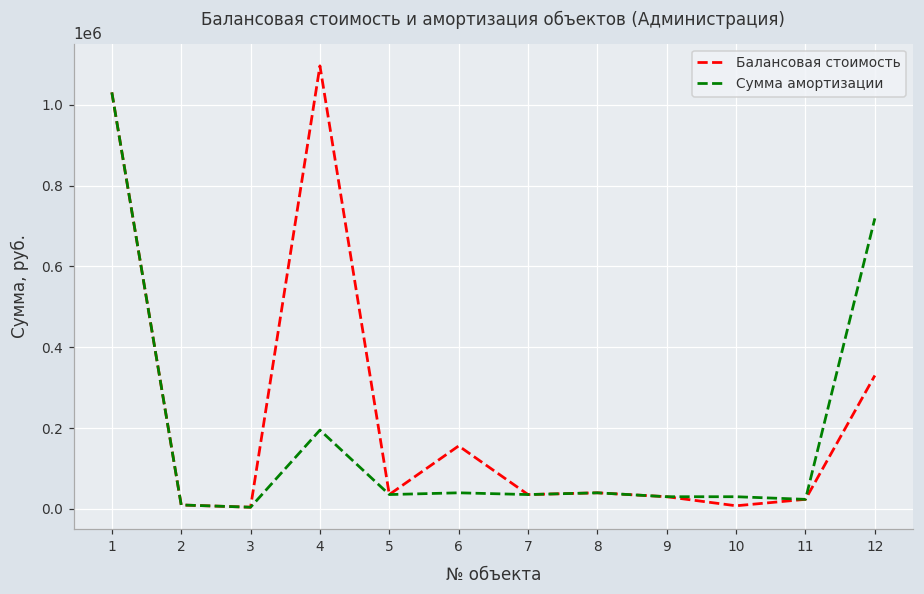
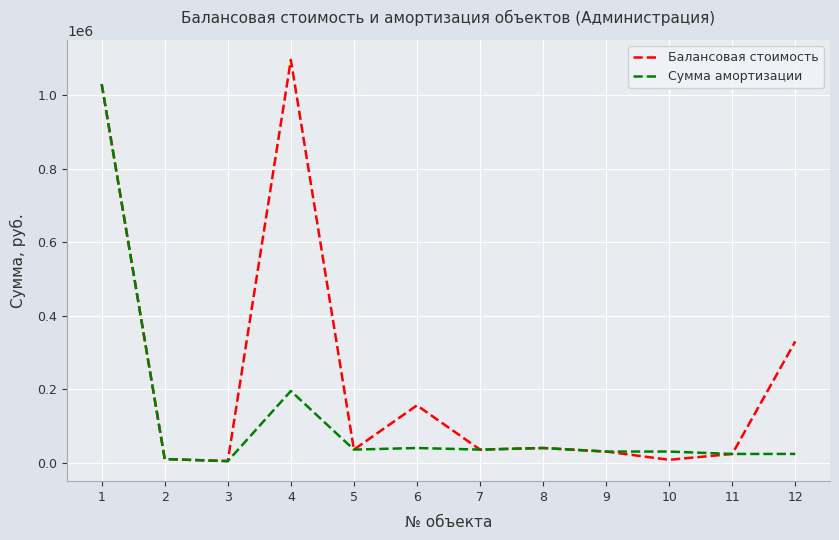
Сумма амортизации, 12: 720000 -> 20000
